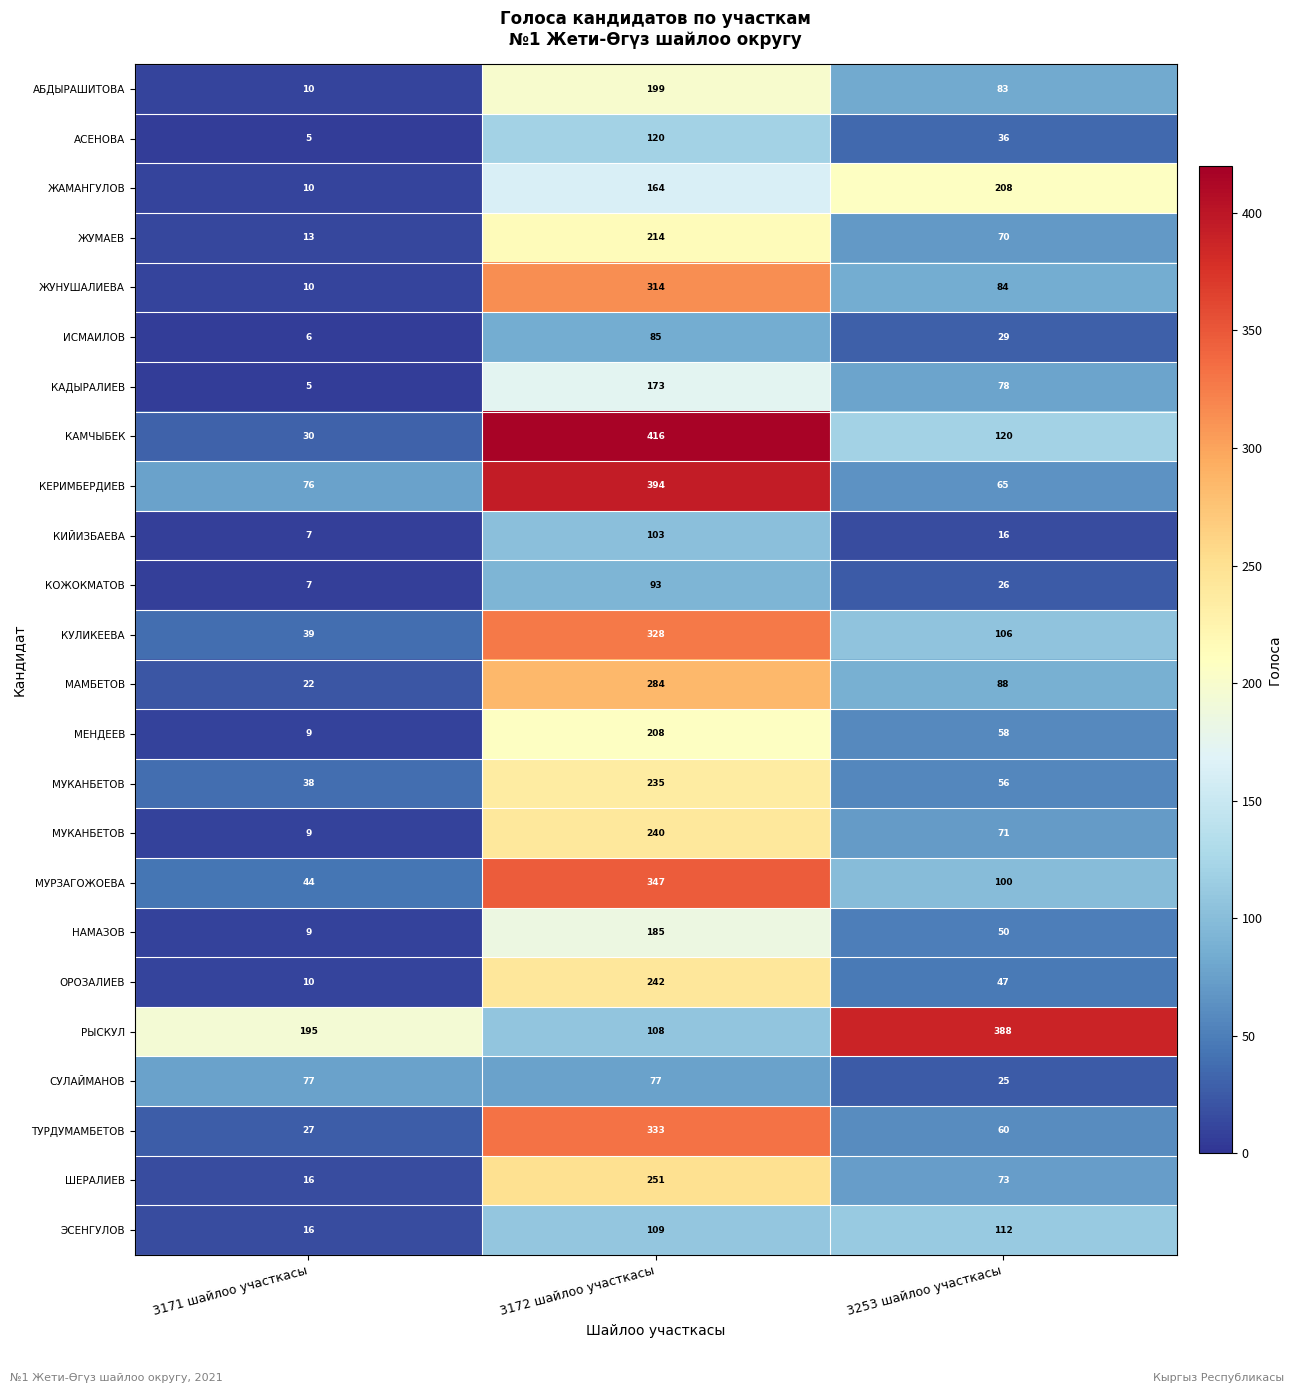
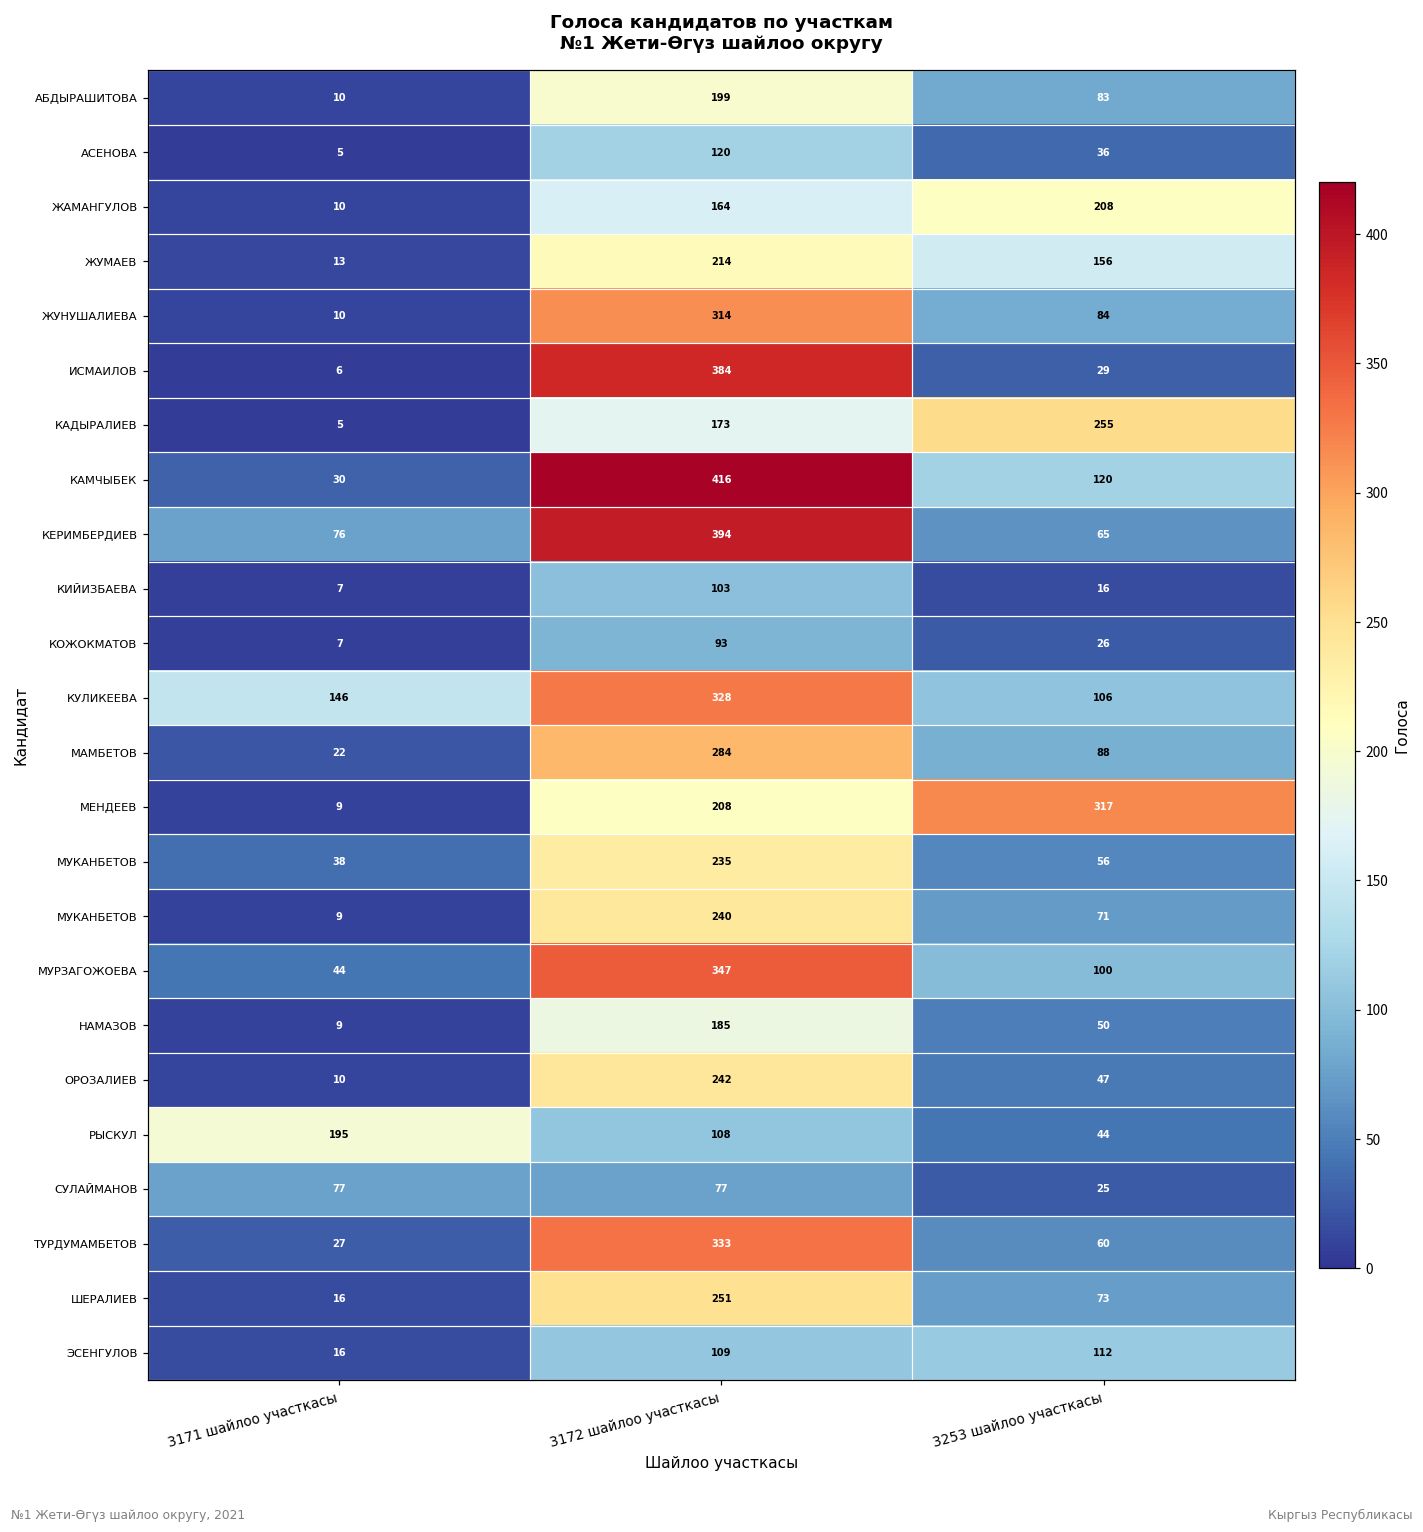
ЖУМАЕВ, 3253 шайлоо участкасы: 70 -> 156
ИСМАИЛОВ, 3172 шайлоо участкасы: 85 -> 384
КАДЫРАЛИЕВ, 3253 шайлоо участкасы: 78 -> 255
КУЛИКЕЕВА, 3171 шайлоо участкасы: 39 -> 146
МЕНДЕЕВ, 3253 шайлоо участкасы: 58 -> 317
РЫСКУЛ, 3253 шайлоо участкасы: 388 -> 44
